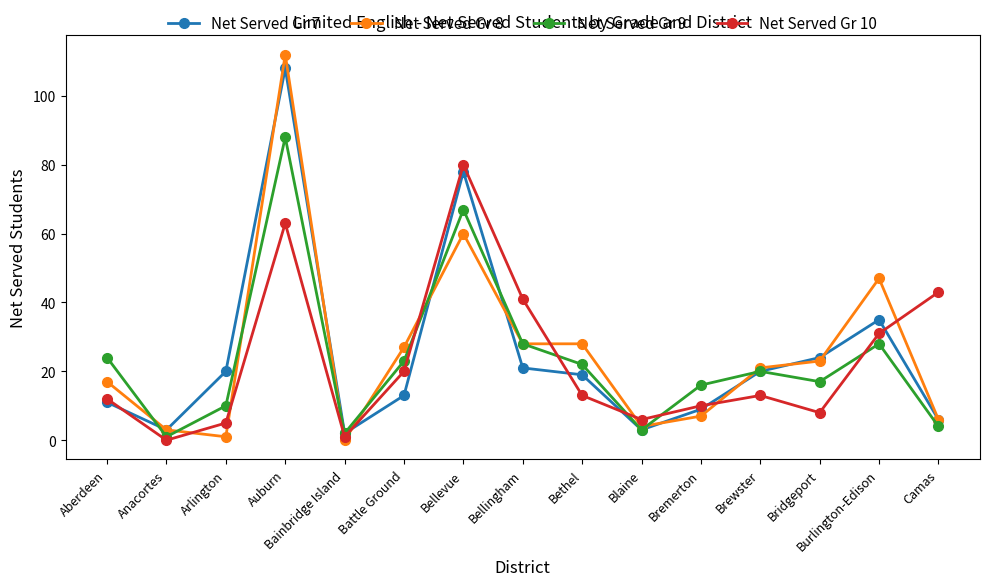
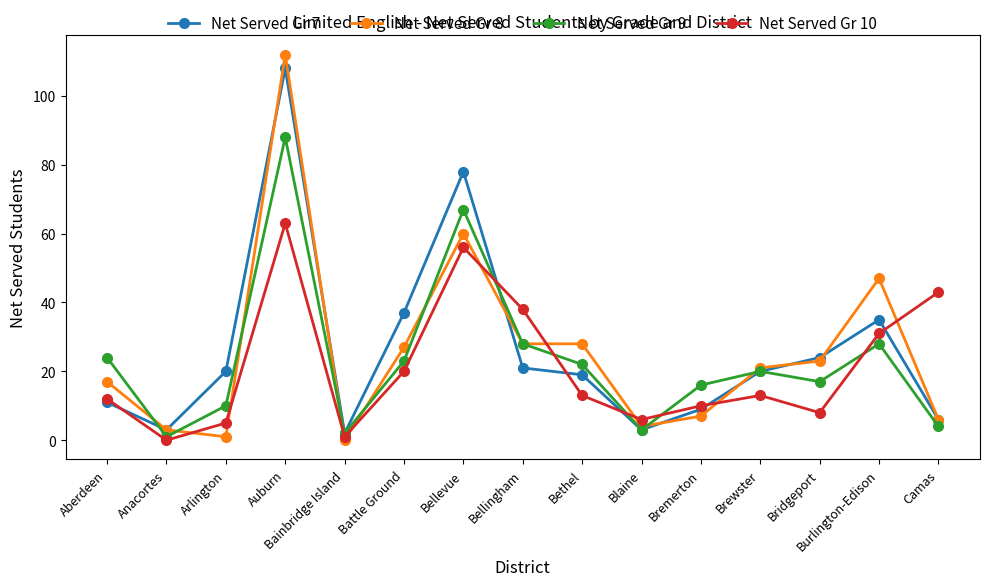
Net Served Gr 7, Battle Ground: 13 -> 37
Net Served Gr 10, Bellevue: 80 -> 56
Net Served Gr 10, Bellingham: 41 -> 38
